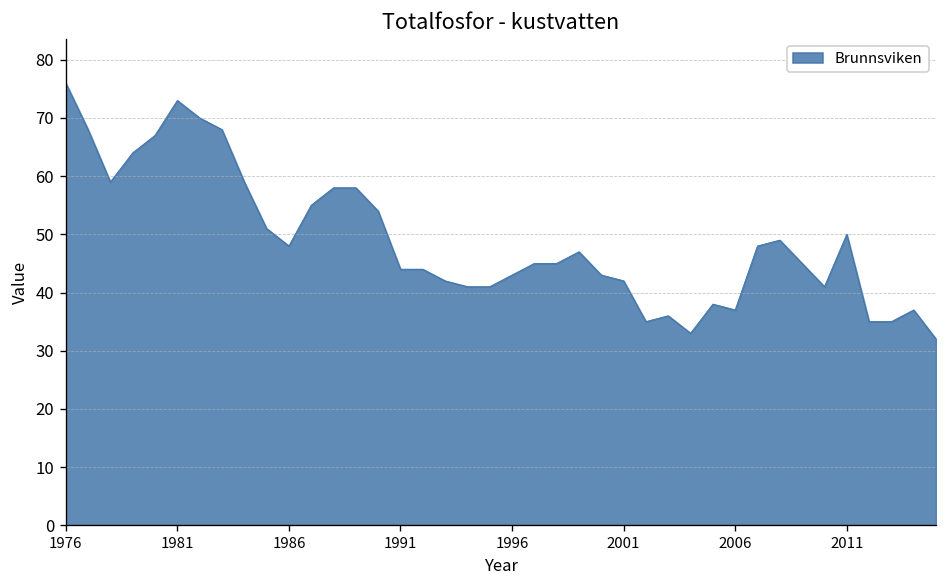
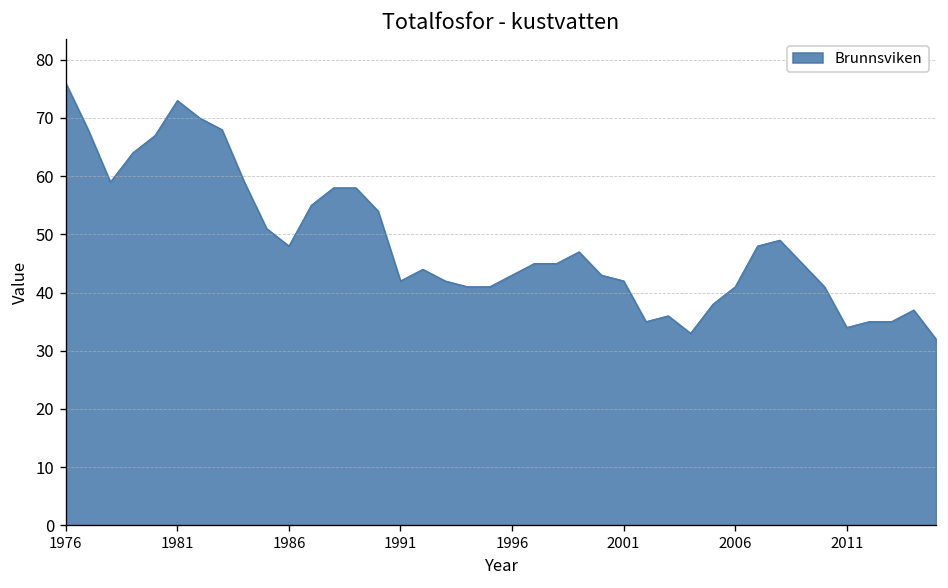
1991: 44 -> 42
2006: 37 -> 41
2011: 50 -> 34
